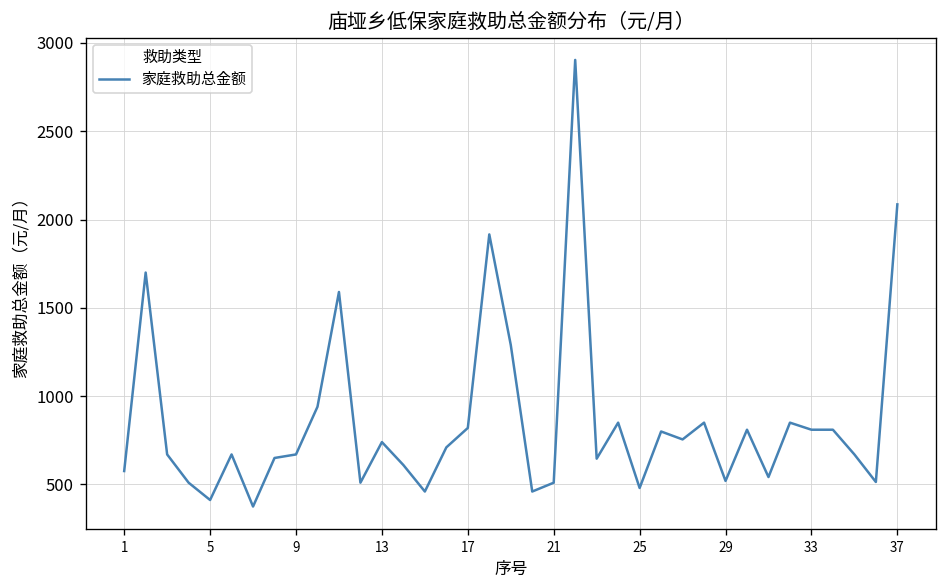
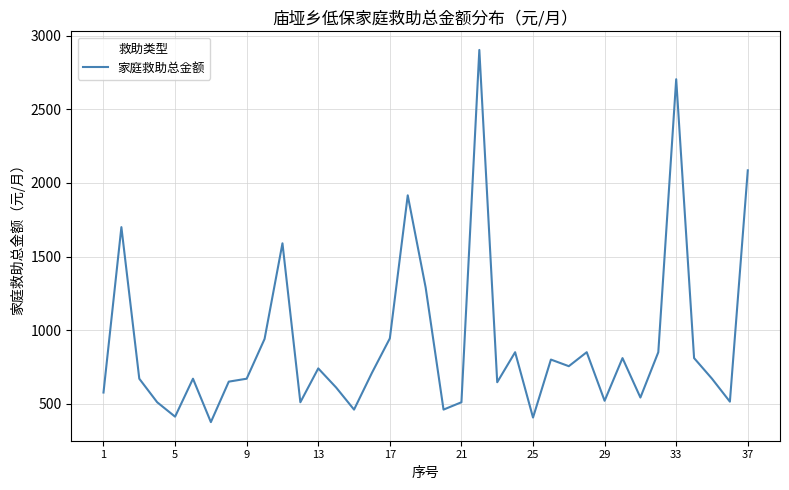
17: 820 -> 940
25: 480 -> 410
33: 810 -> 2710
